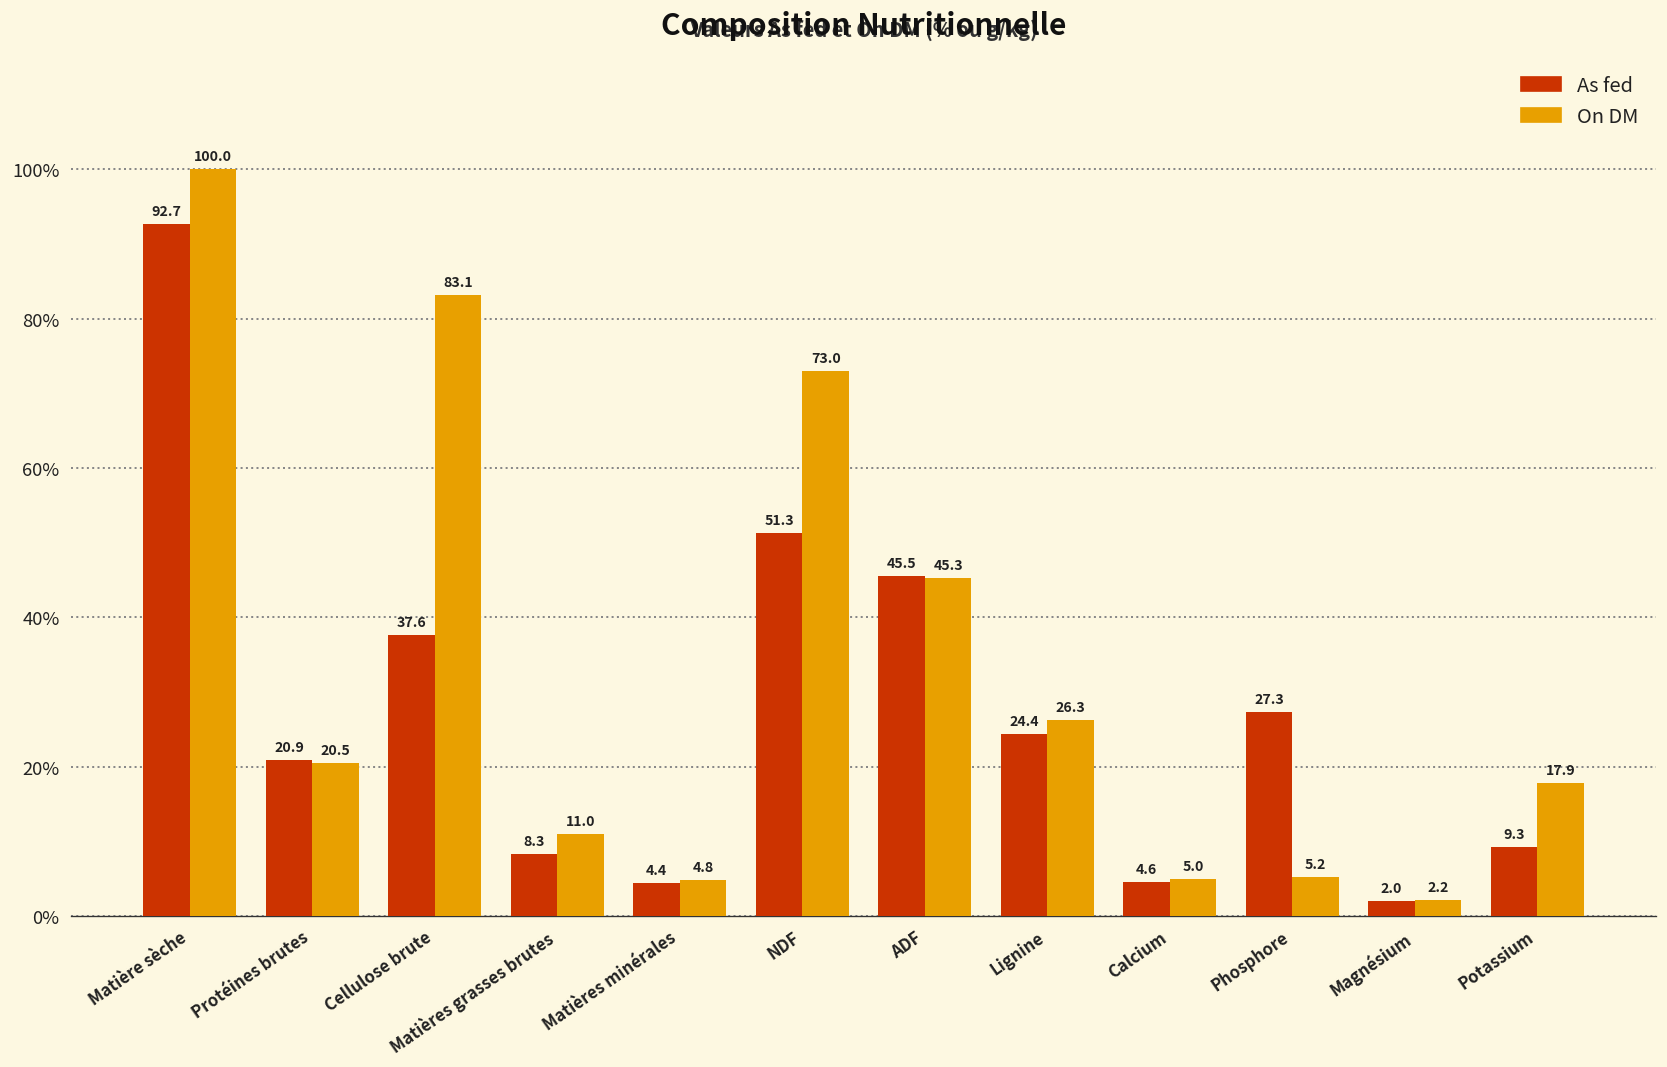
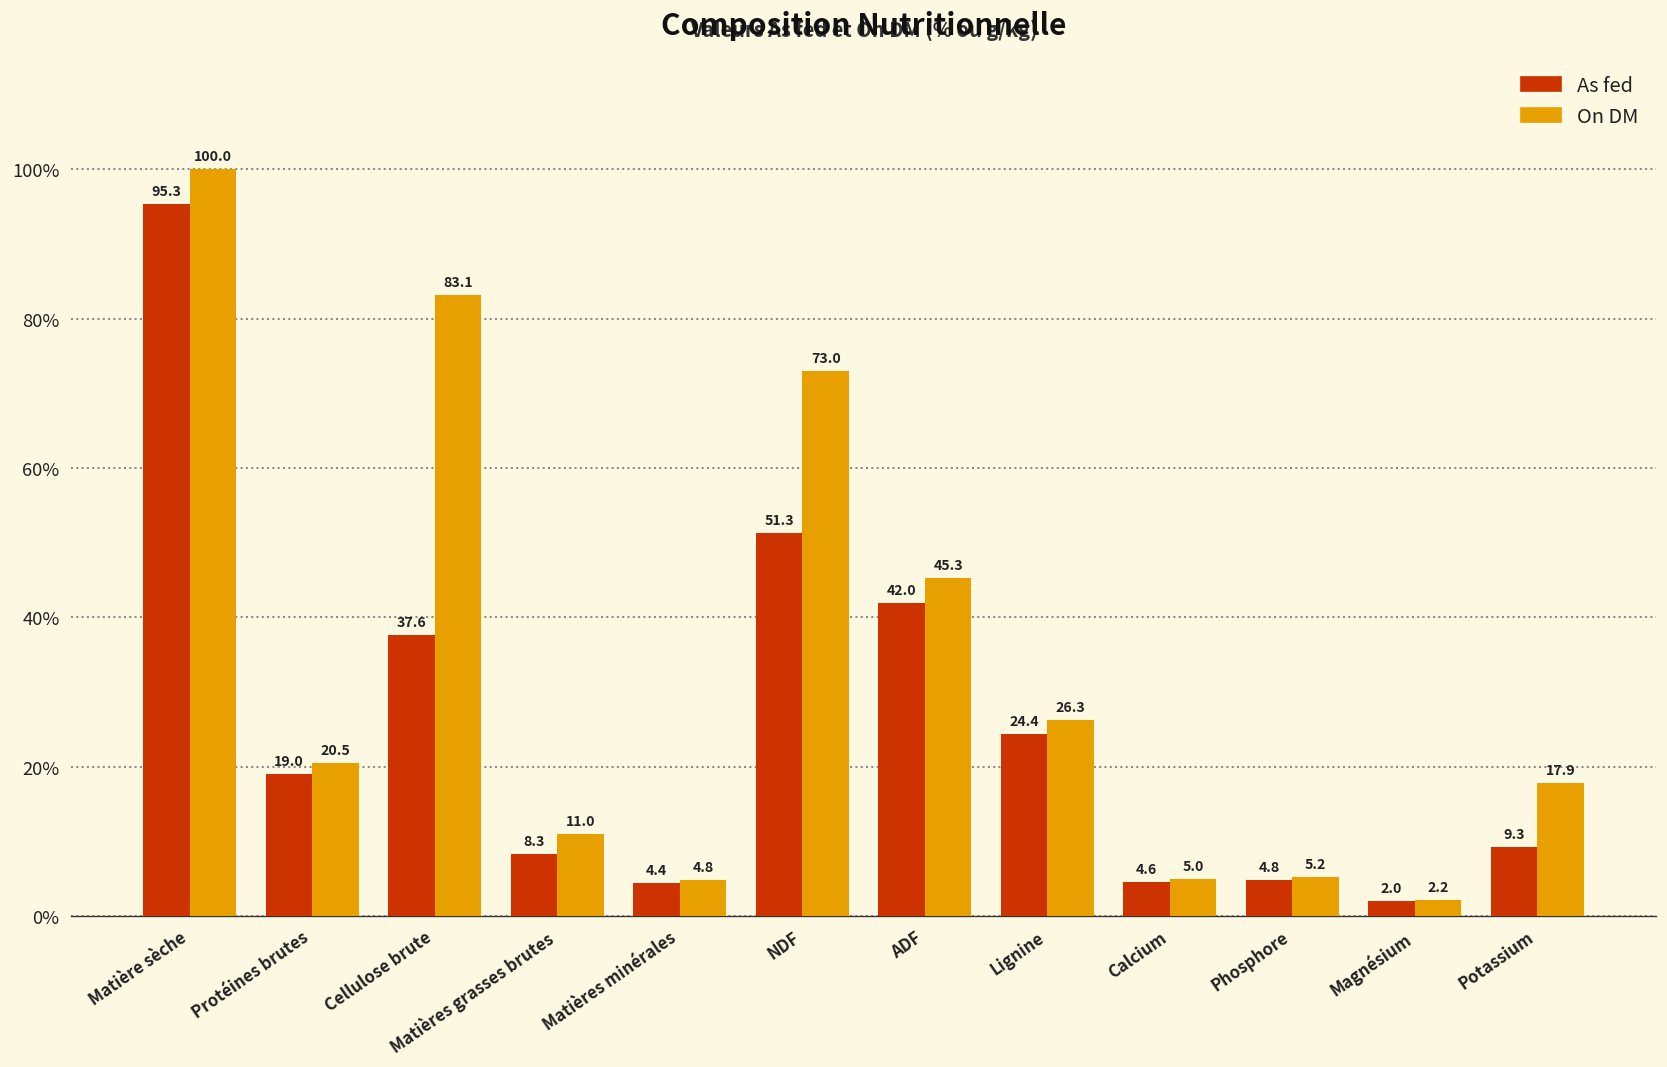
As fed, Matière sèche: 92.7 -> 95.3
As fed, Protéines brutes: 20.9 -> 19.0
As fed, ADF: 45.5 -> 42.0
As fed, Phosphore: 27.3 -> 4.8
